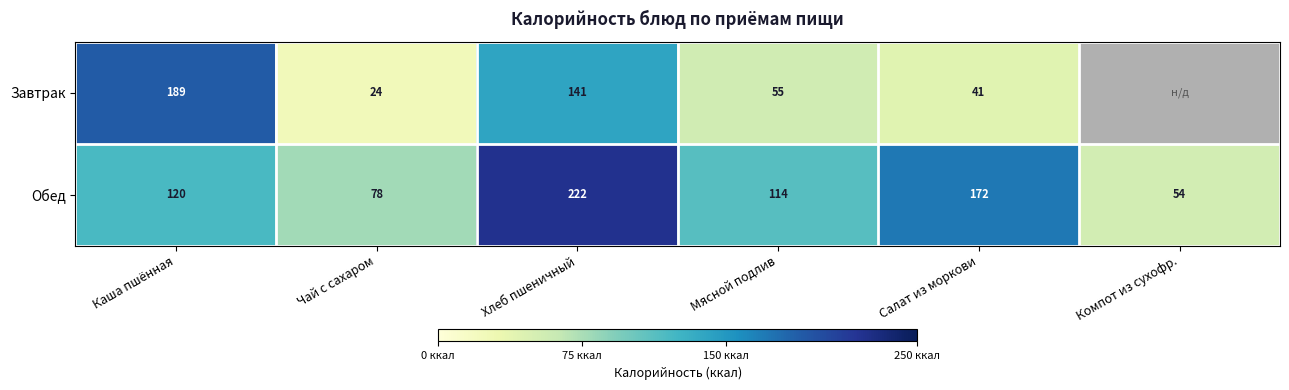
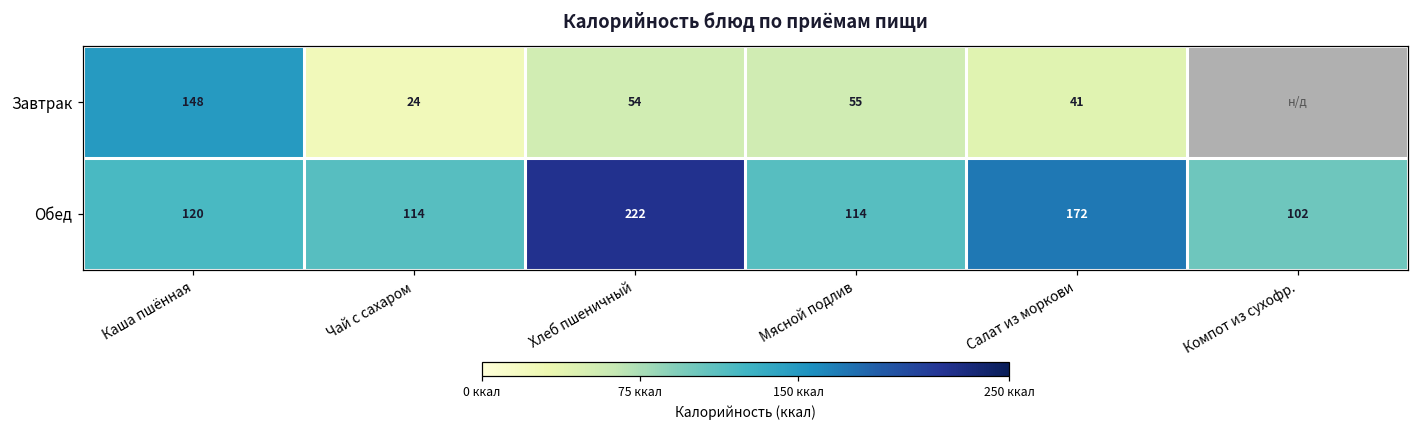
Завтрак, Каша пшённая: 189 -> 148
Завтрак, Хлеб пшеничный: 141 -> 54
Обед, Чай с сахаром: 78 -> 114
Обед, Компот из сухофр.: 54 -> 102
